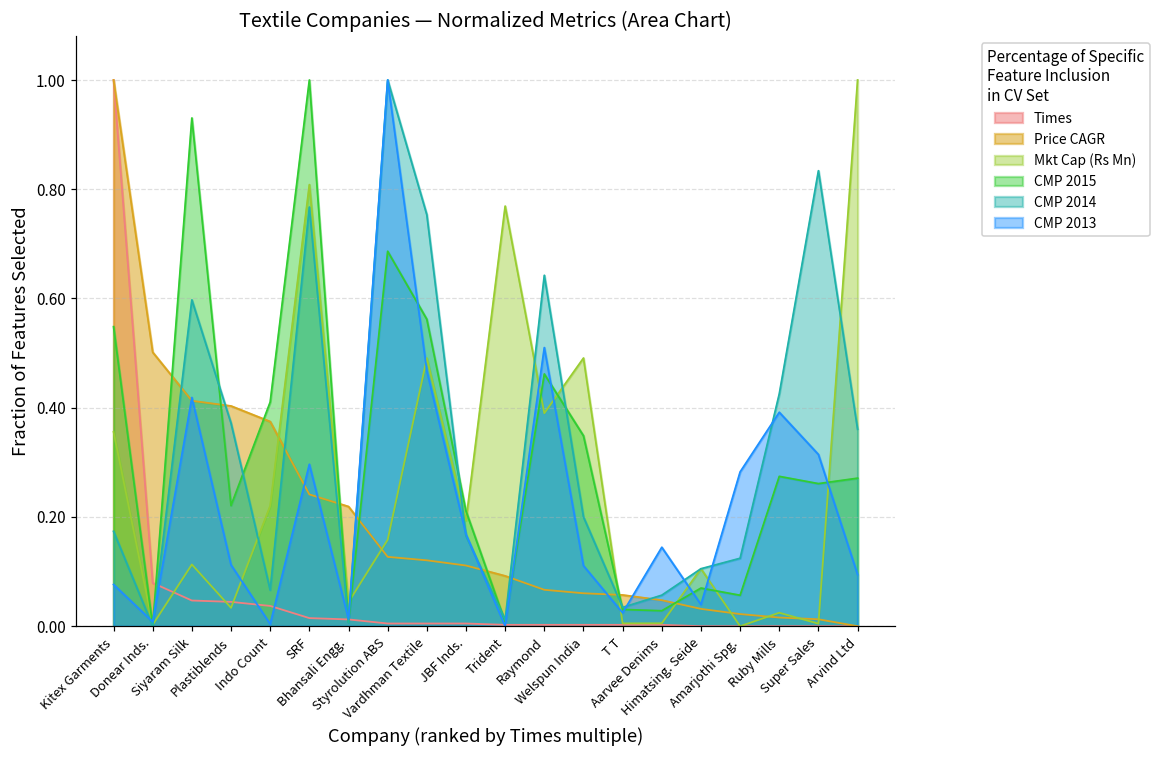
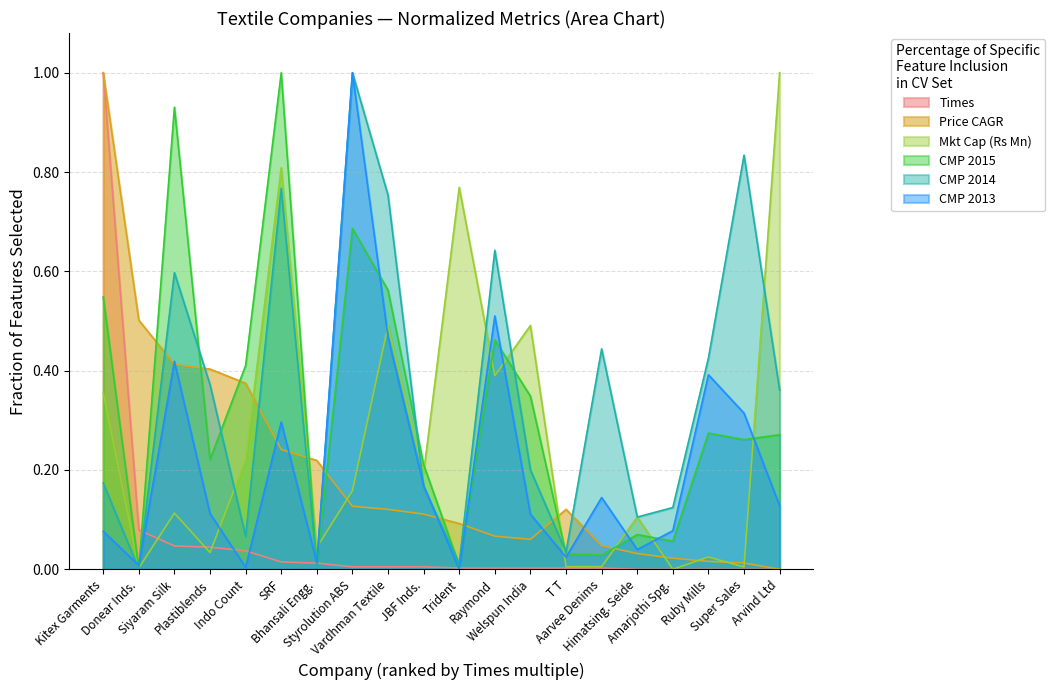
Price CAGR, T T: 0.06 -> 0.12
CMP 2014, Aarvee Denims: 0.06 -> 0.44
CMP 2013, Amarjothi Spg.: 0.28 -> 0.08
CMP 2013, Arvind Ltd: 0.09 -> 0.13
